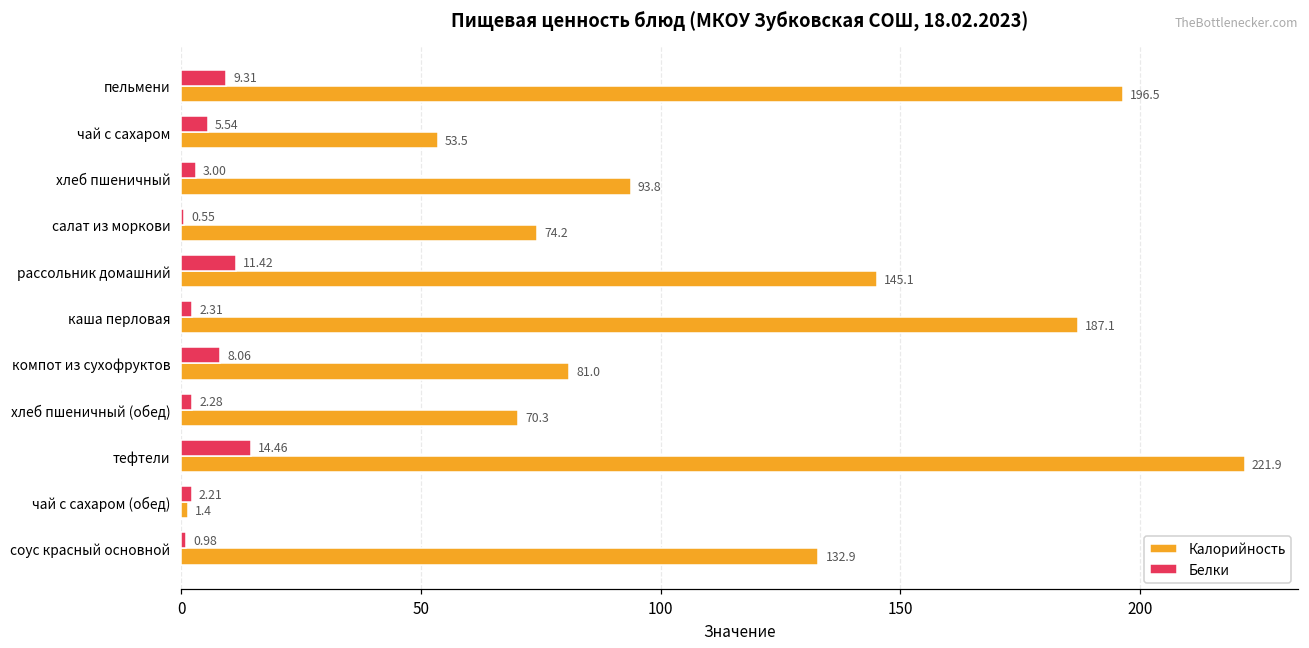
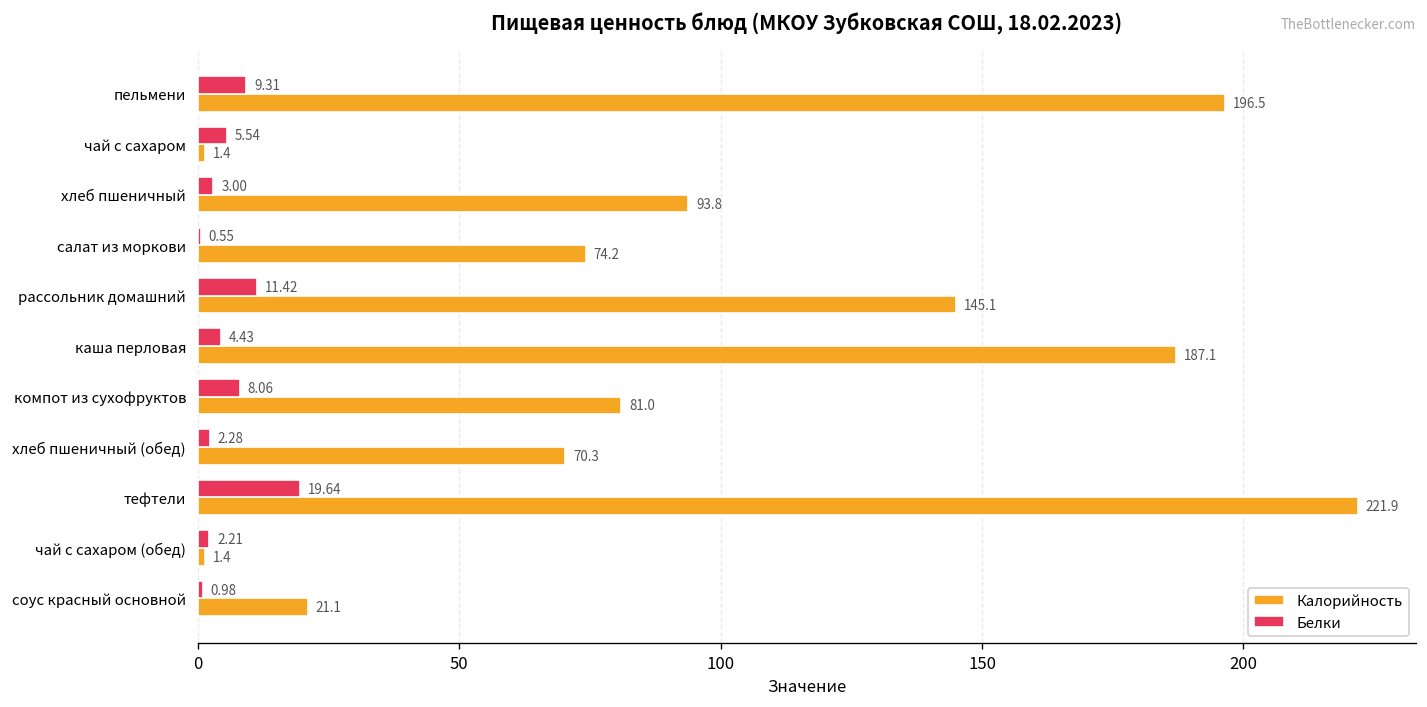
Калорийность, чай с сахаром: 53.5 -> 1.4
Белки, каша перловая: 2.31 -> 4.43
Белки, тефтели: 14.46 -> 19.64
Калорийность, соус красный основной: 132.9 -> 21.1
